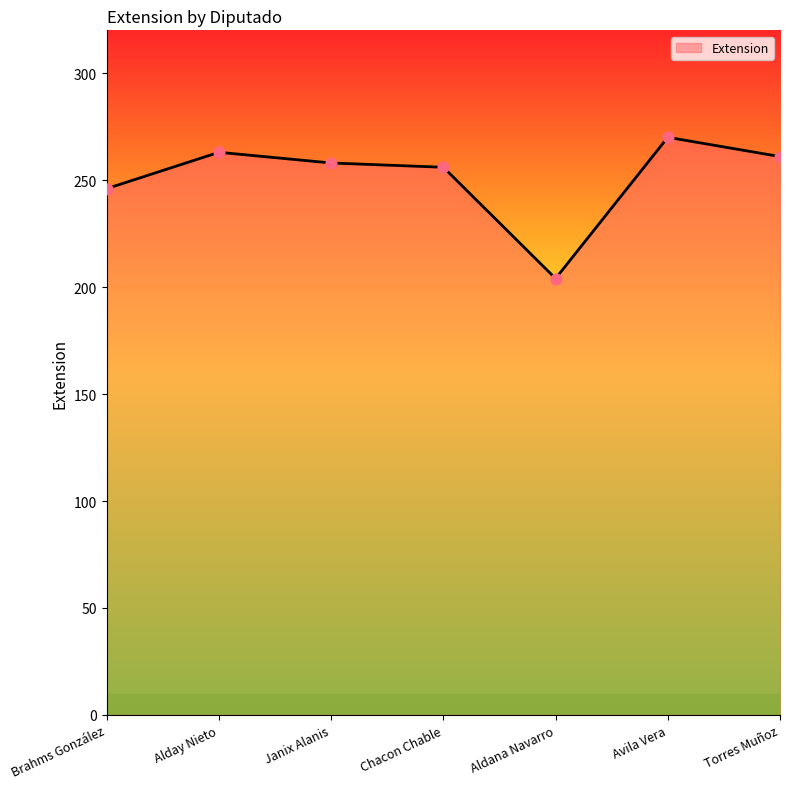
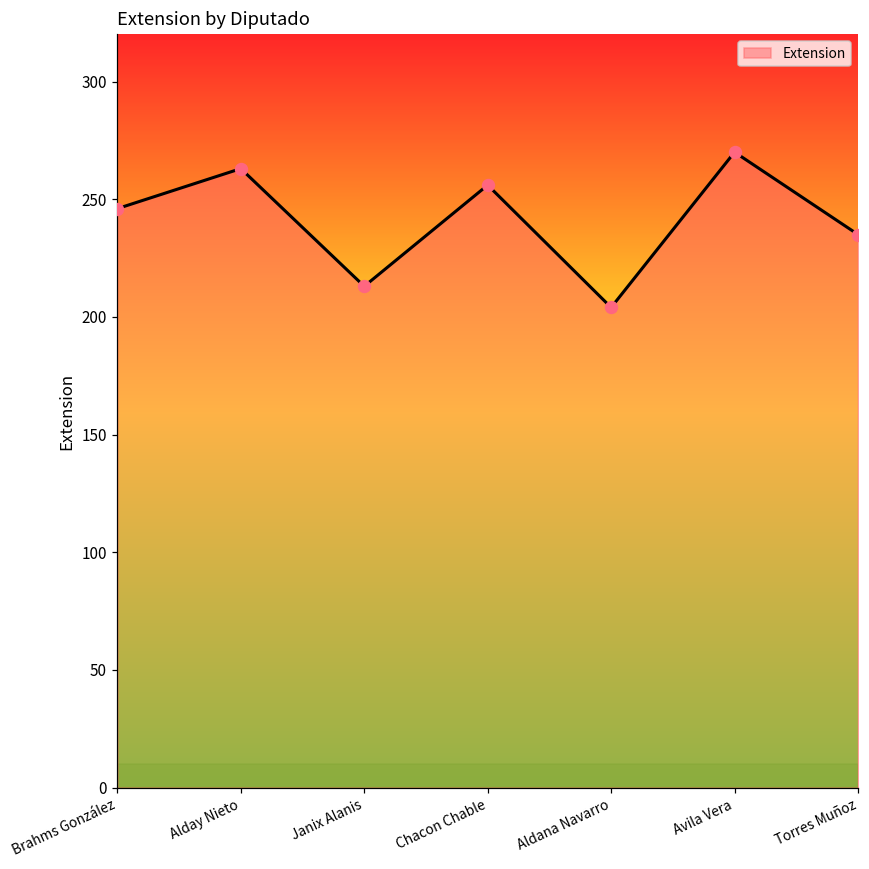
Janix Alanis: 258 -> 213
Torres Muñoz: 261 -> 235
